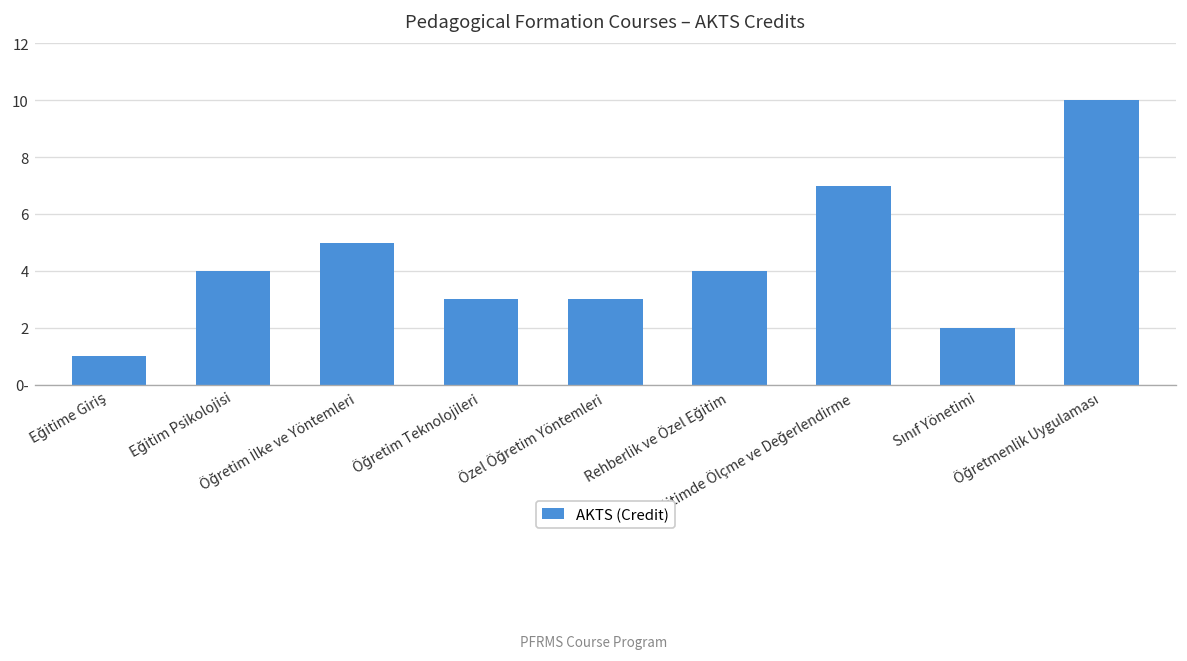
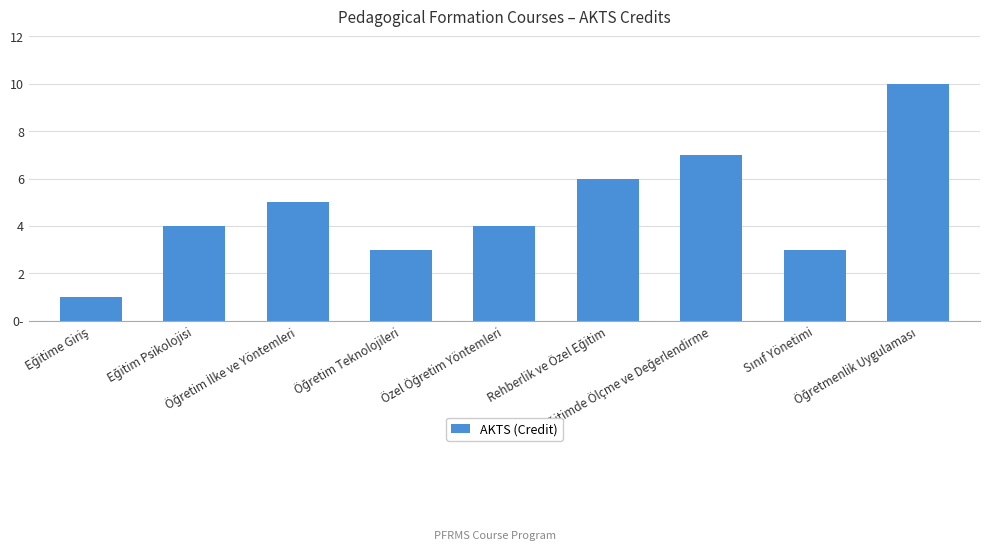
Özel Öğretim Yöntemleri: 3 -> 4
Rehberlik ve Özel Eğitim: 4 -> 6
Sınıf Yönetimi: 2 -> 3
